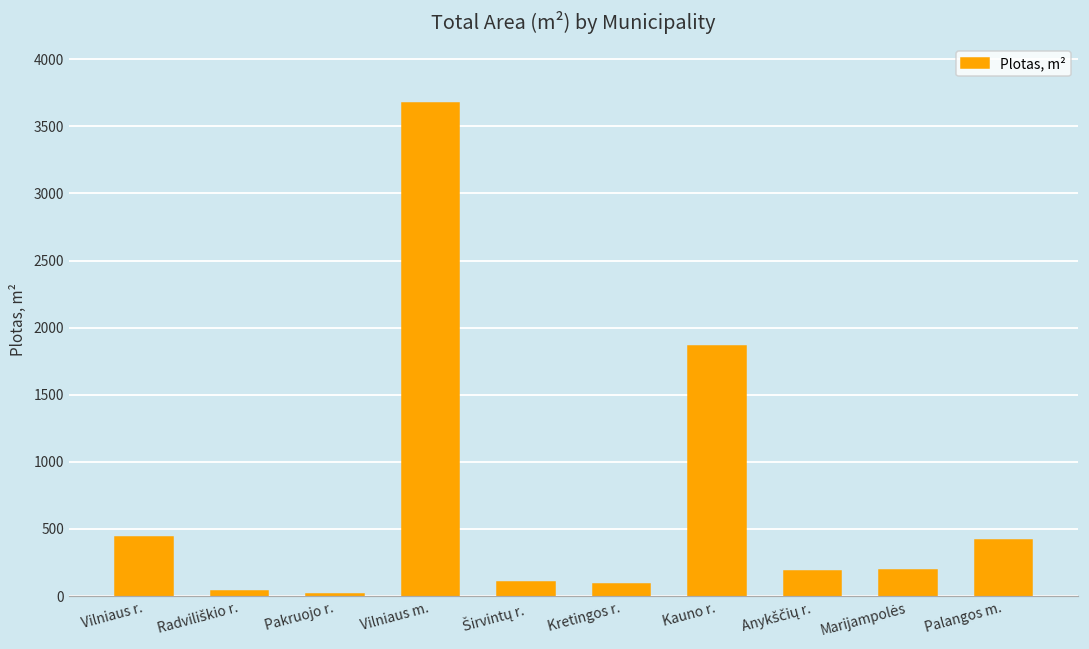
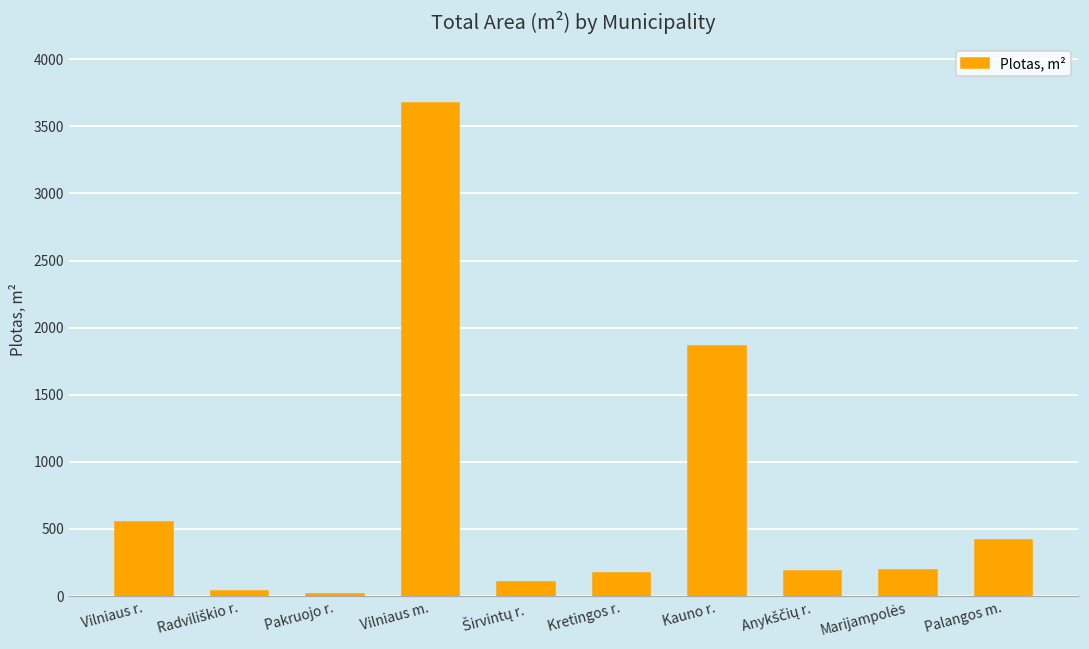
Vilniaus r.: 440 -> 550
Kretingos r.: 90 -> 170
